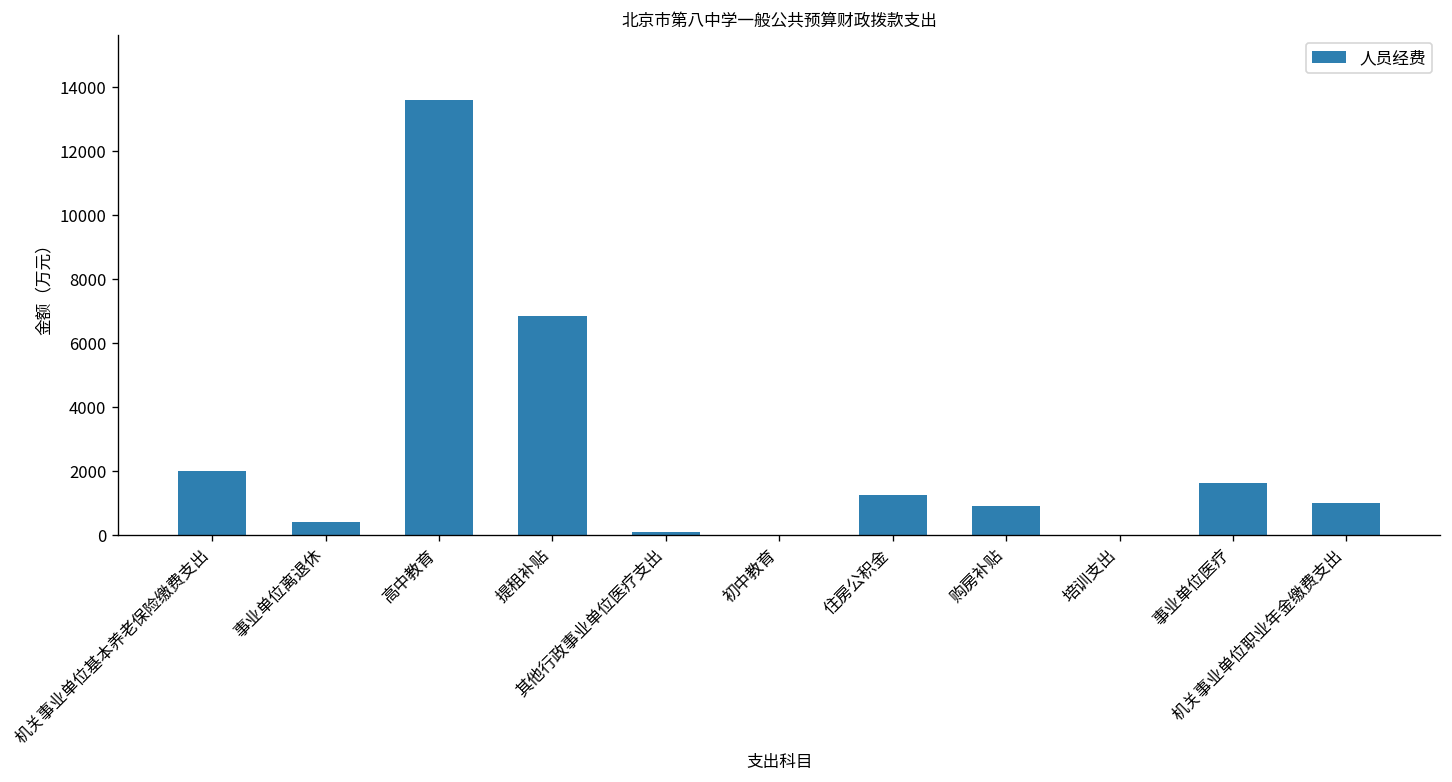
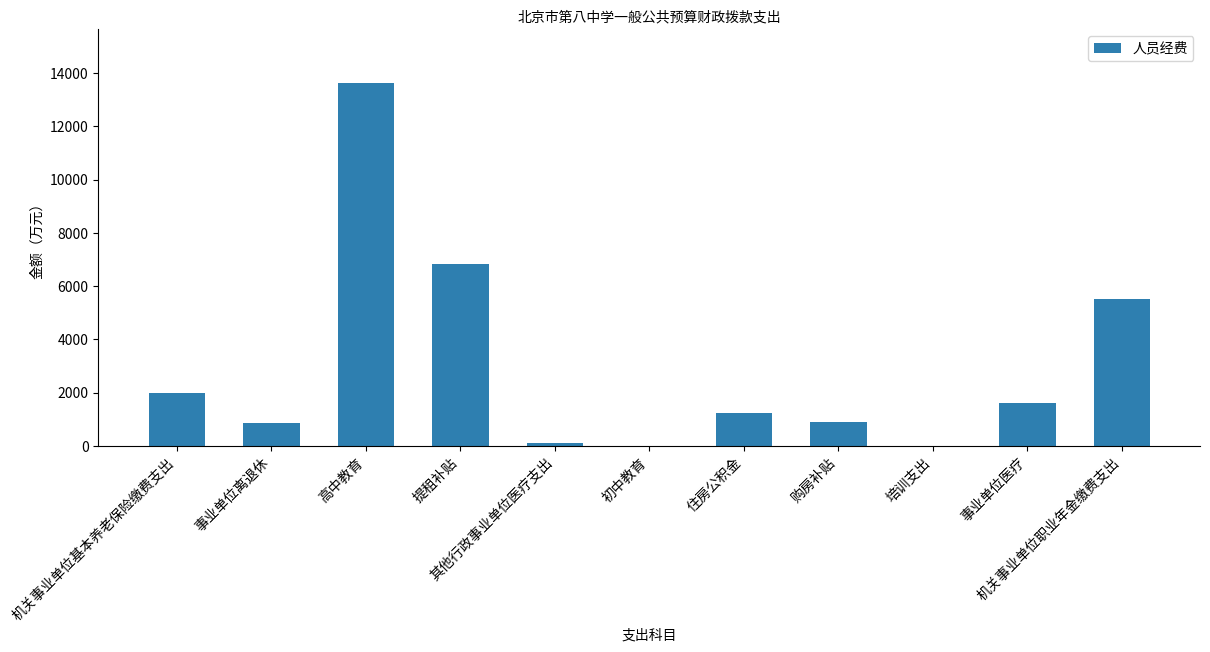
事业单位离退休: 400 -> 900
机关事业单位职业年金缴费支出: 1000 -> 5500
